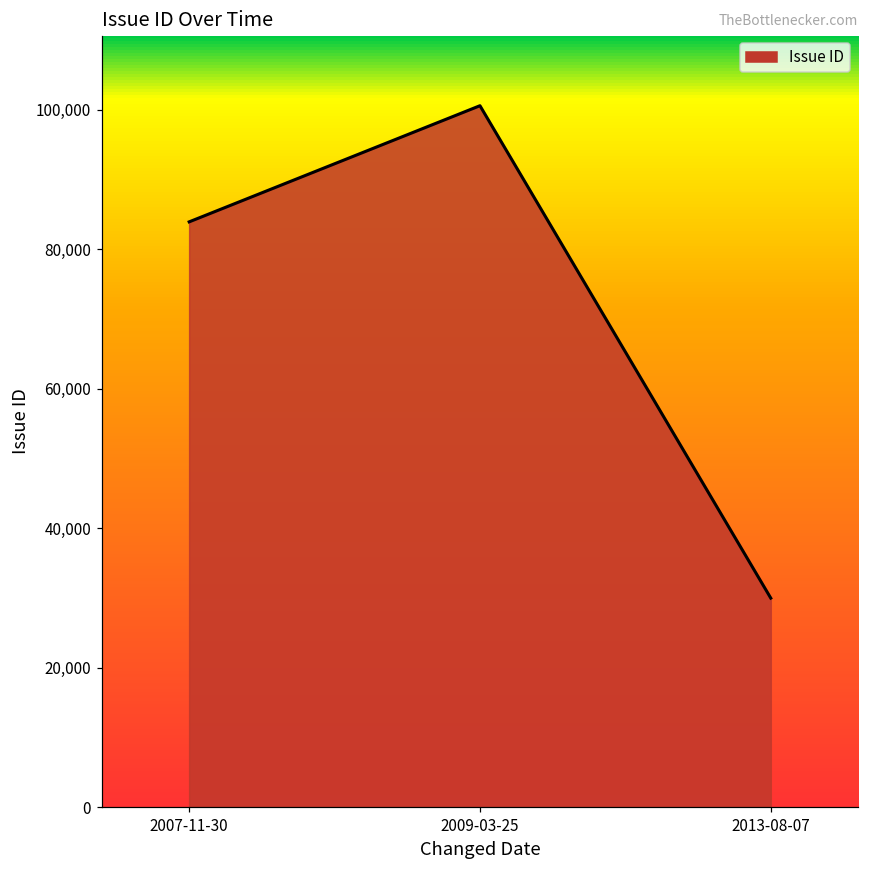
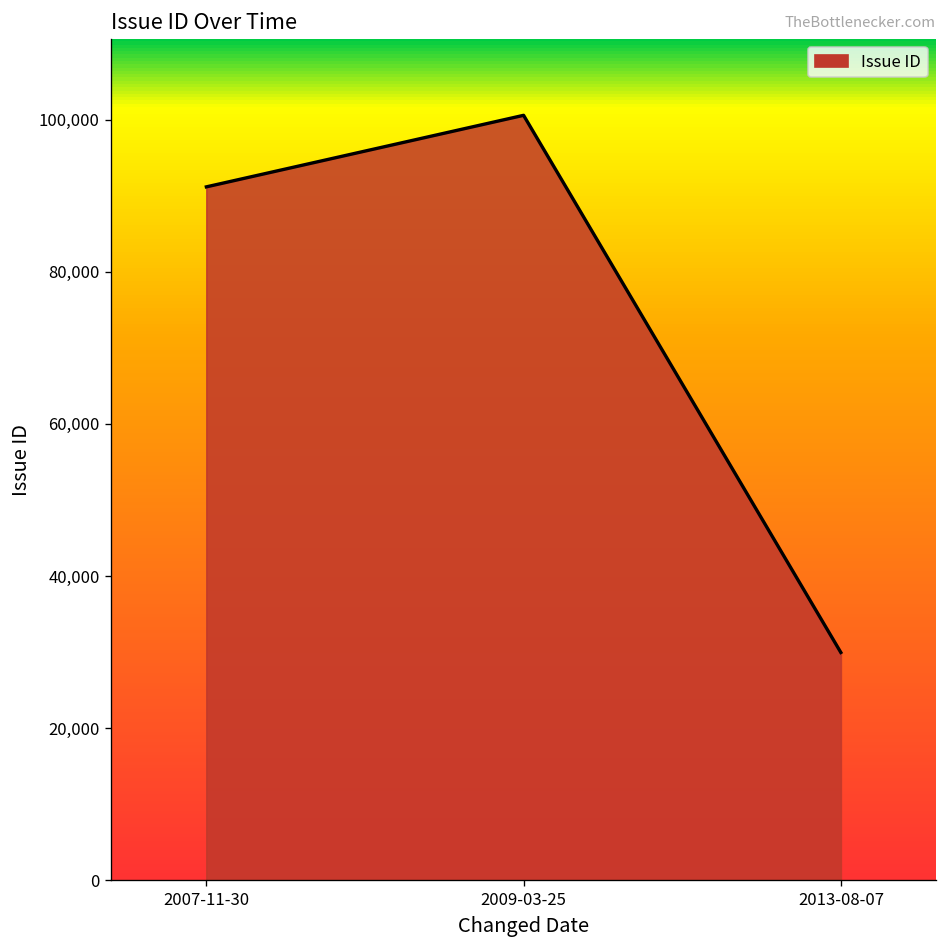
2007-11-30: 84,000 -> 91,000
